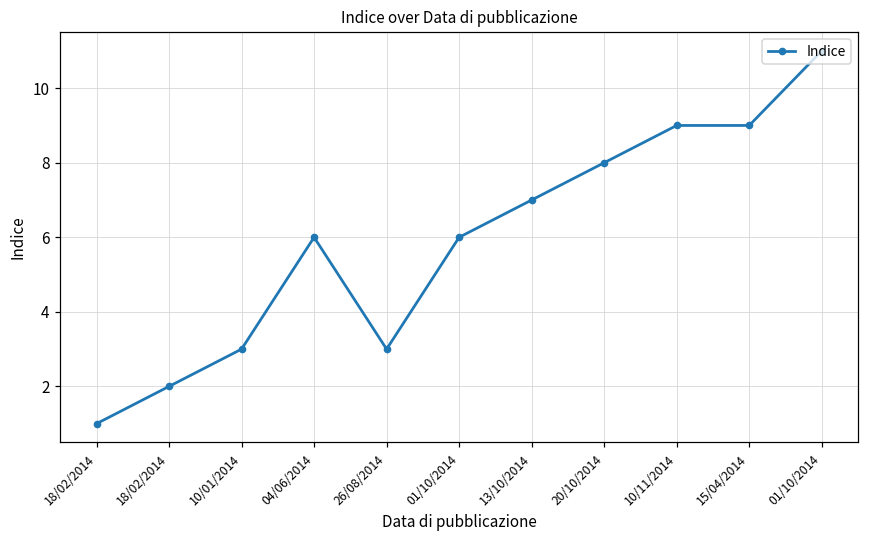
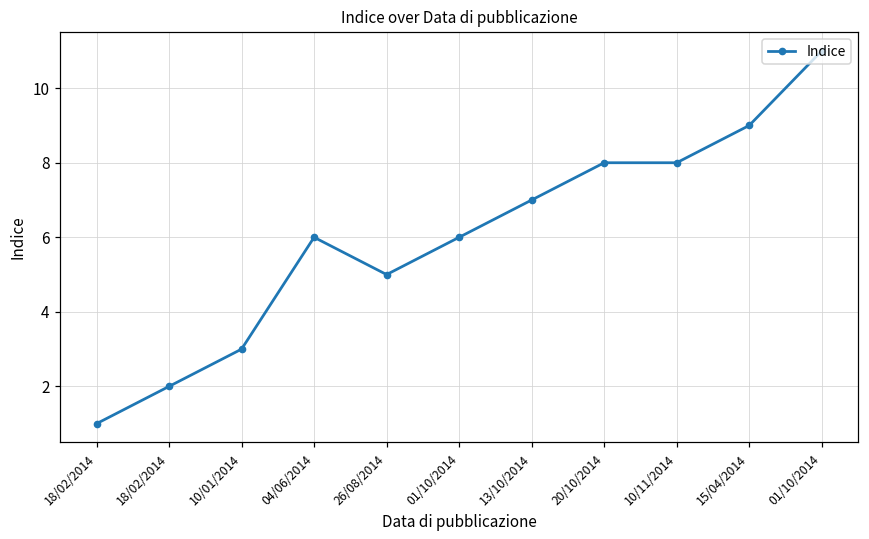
26/08/2014: 3 -> 5
10/11/2014: 9 -> 8
